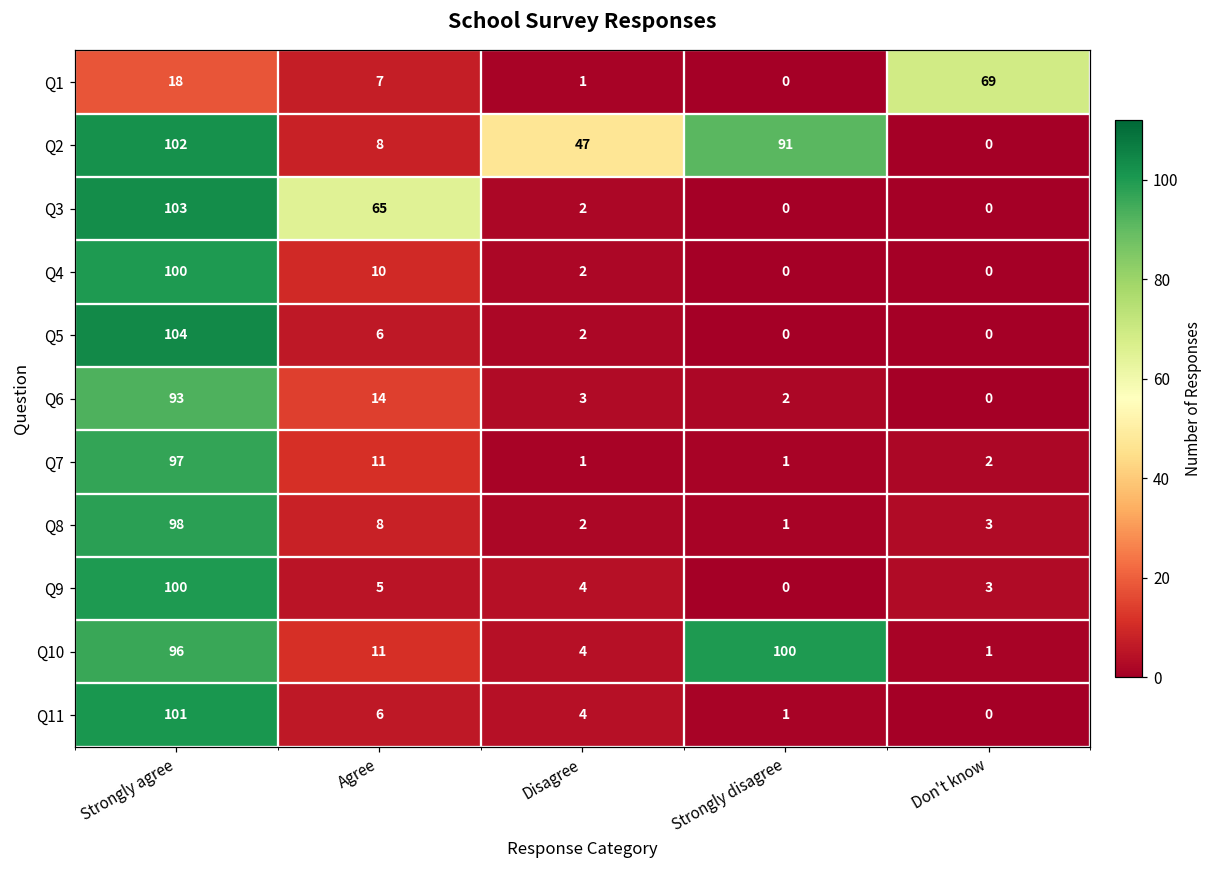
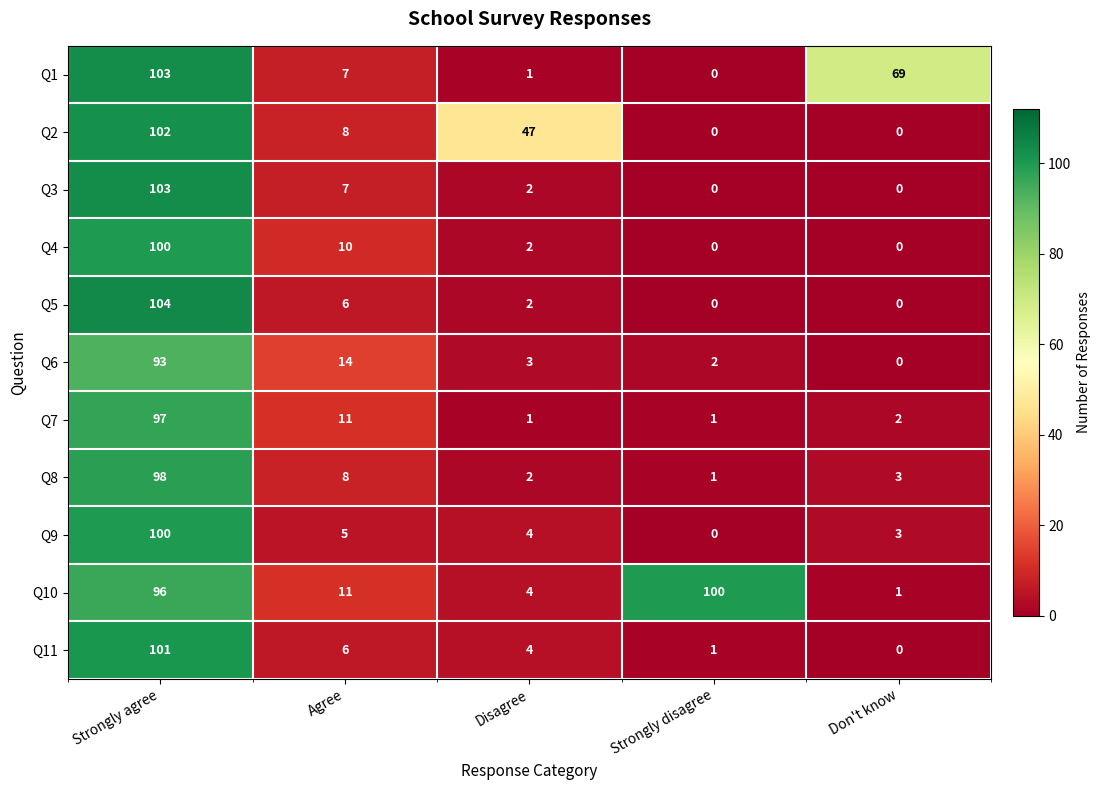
Q1, Strongly agree: 18 -> 103
Q2, Strongly disagree: 91 -> 0
Q3, Agree: 65 -> 7
